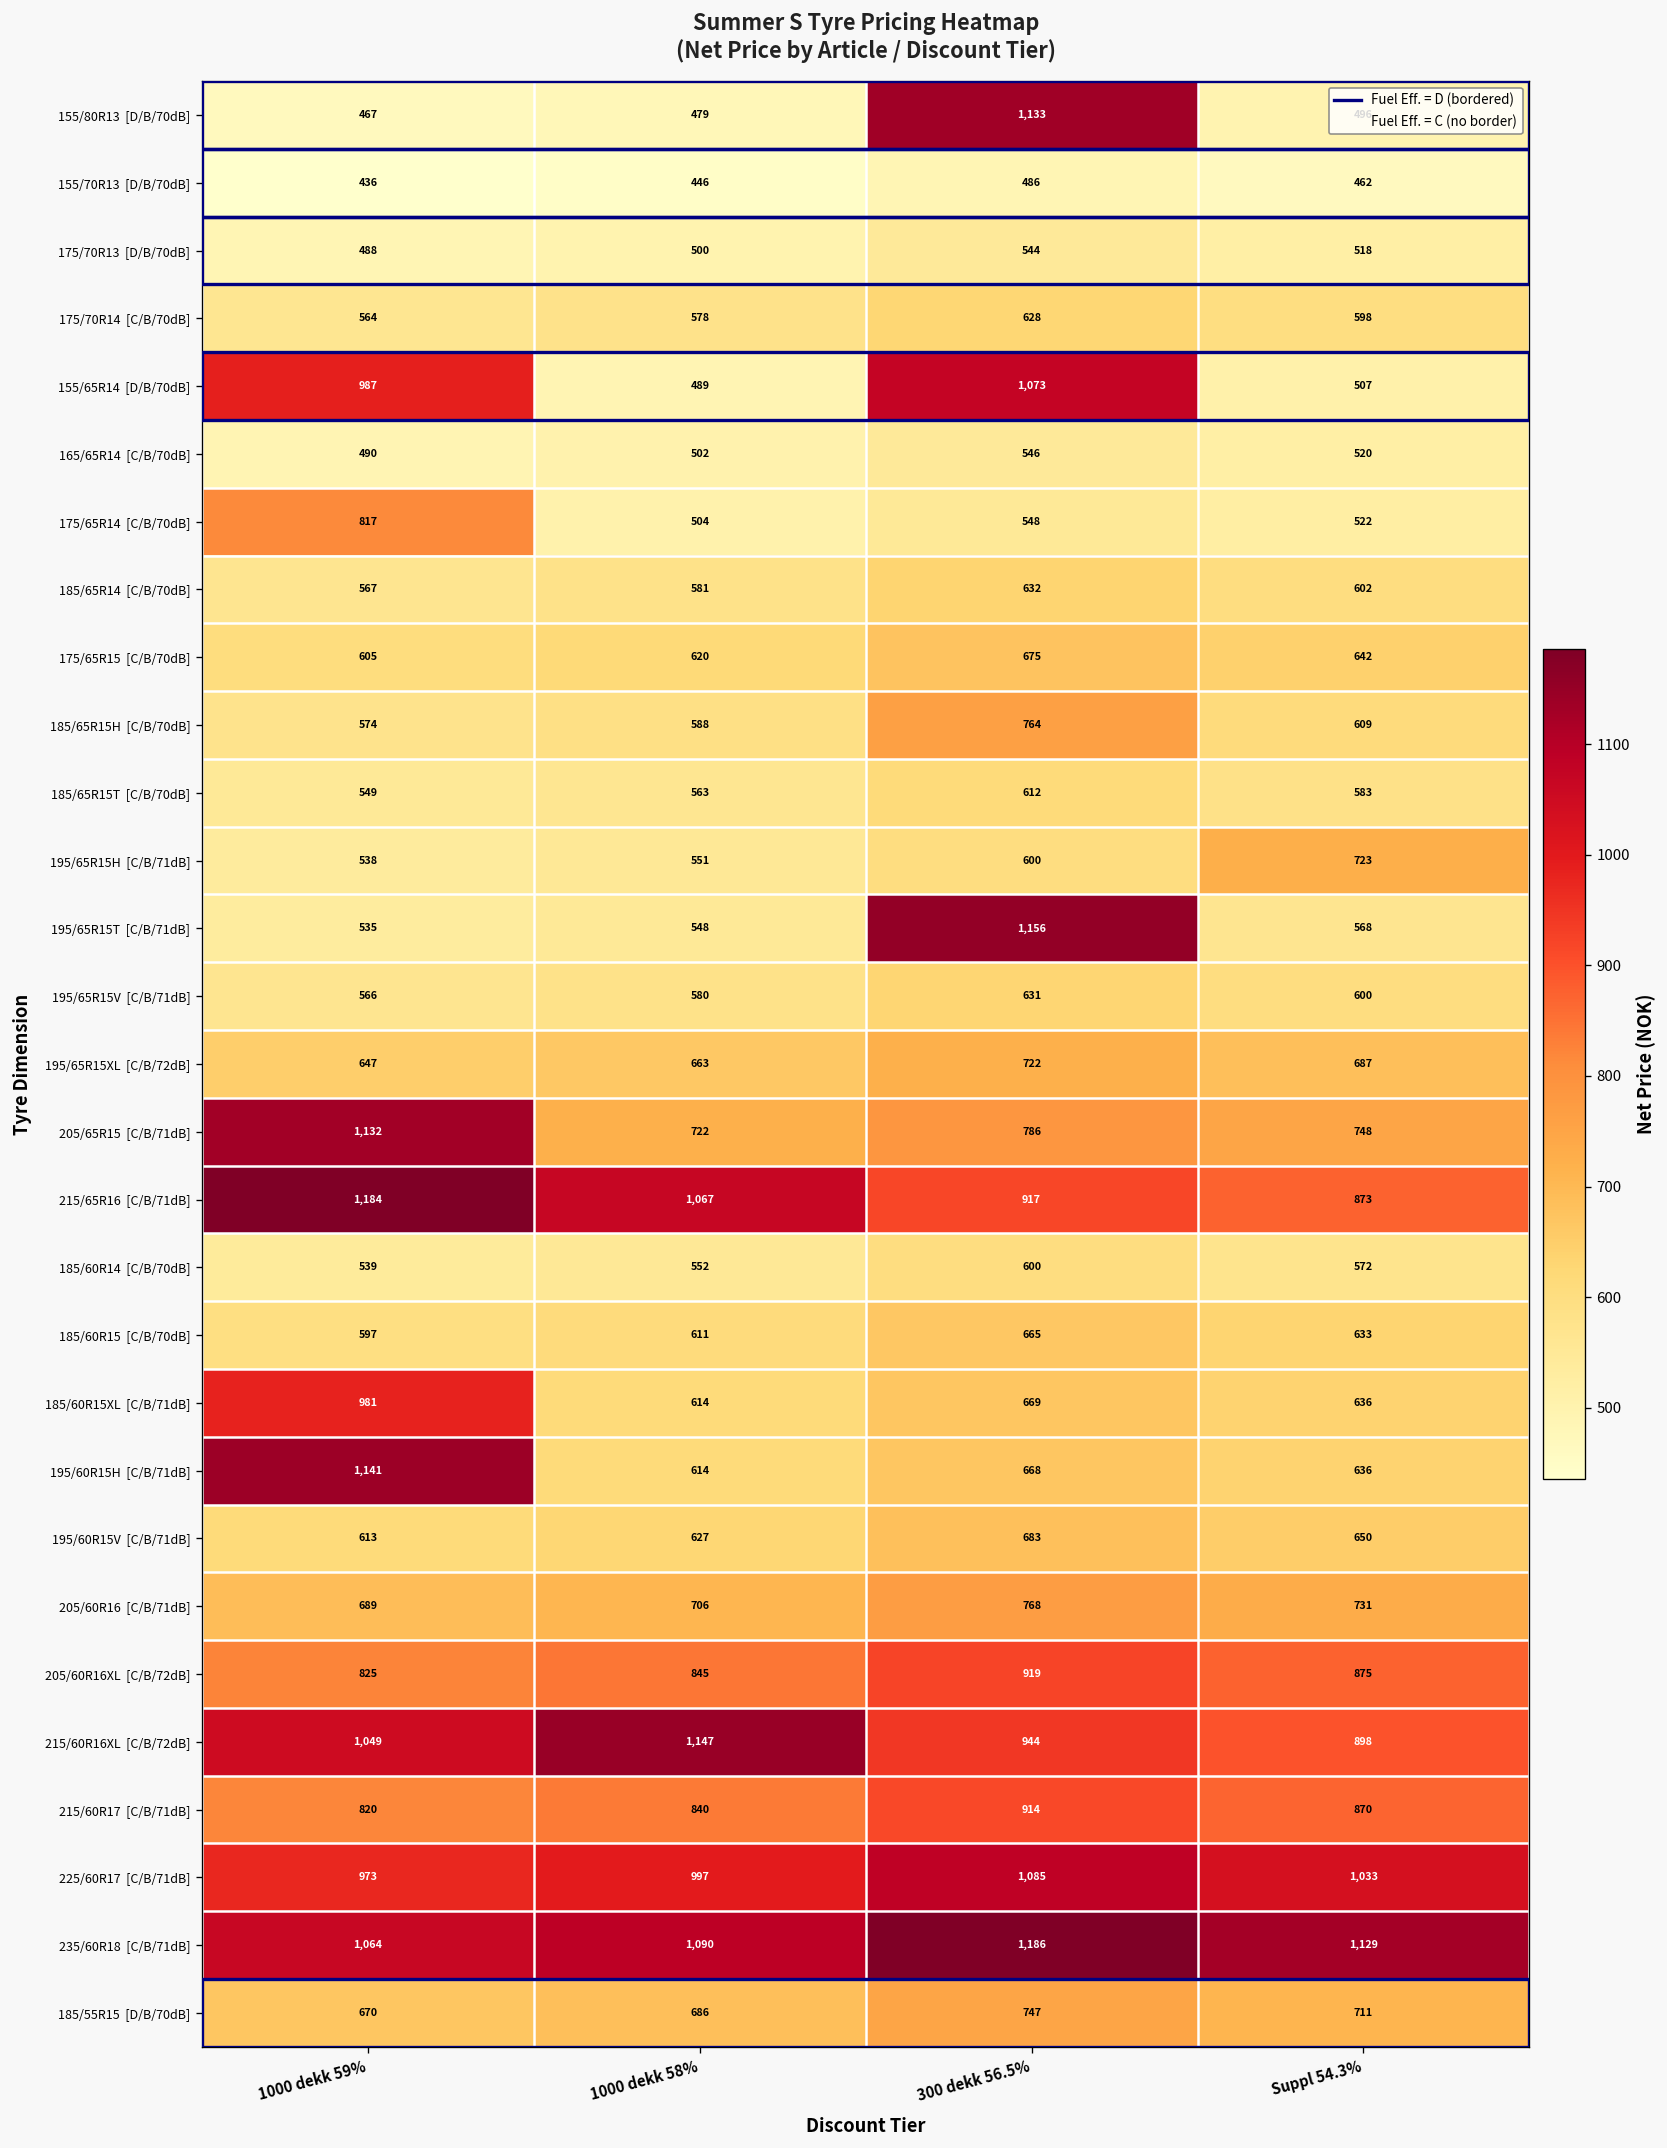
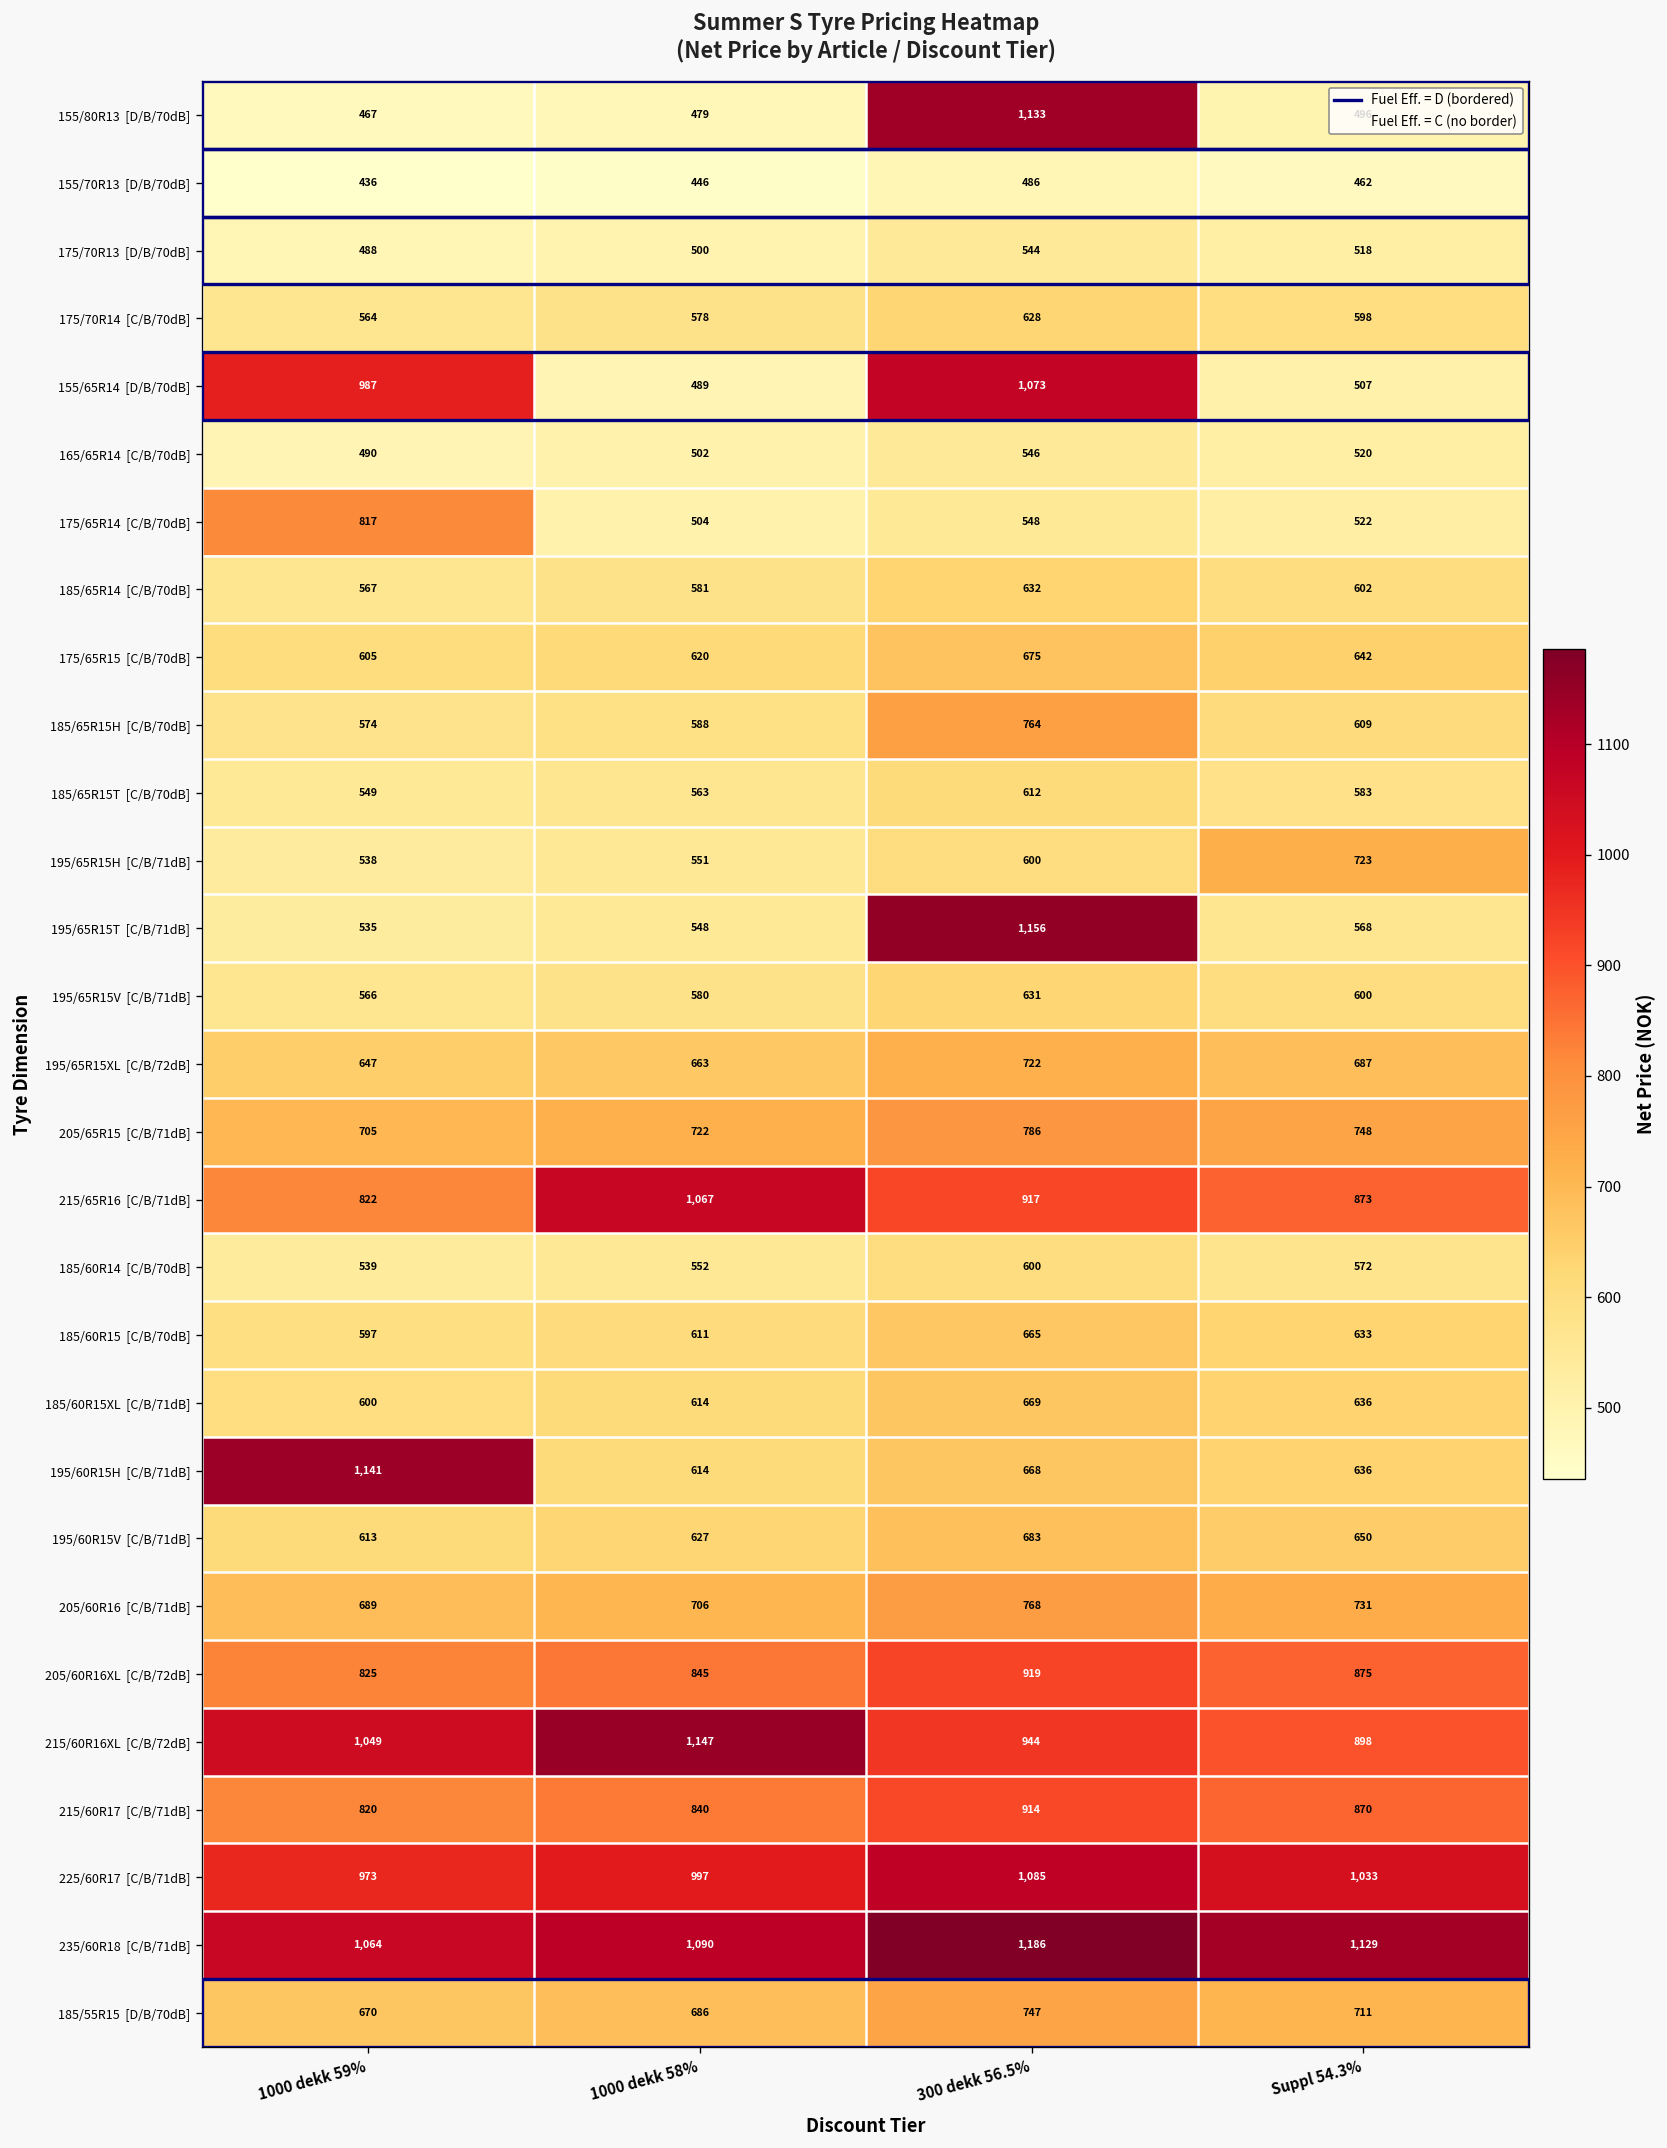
205/65R15 [C/B/71dB], 1000 dekk 59%: 1,132 -> 705
215/65R16 [C/B/71dB], 1000 dekk 59%: 1,184 -> 822
185/60R15XL [C/B/71dB], 1000 dekk 59%: 981 -> 600
